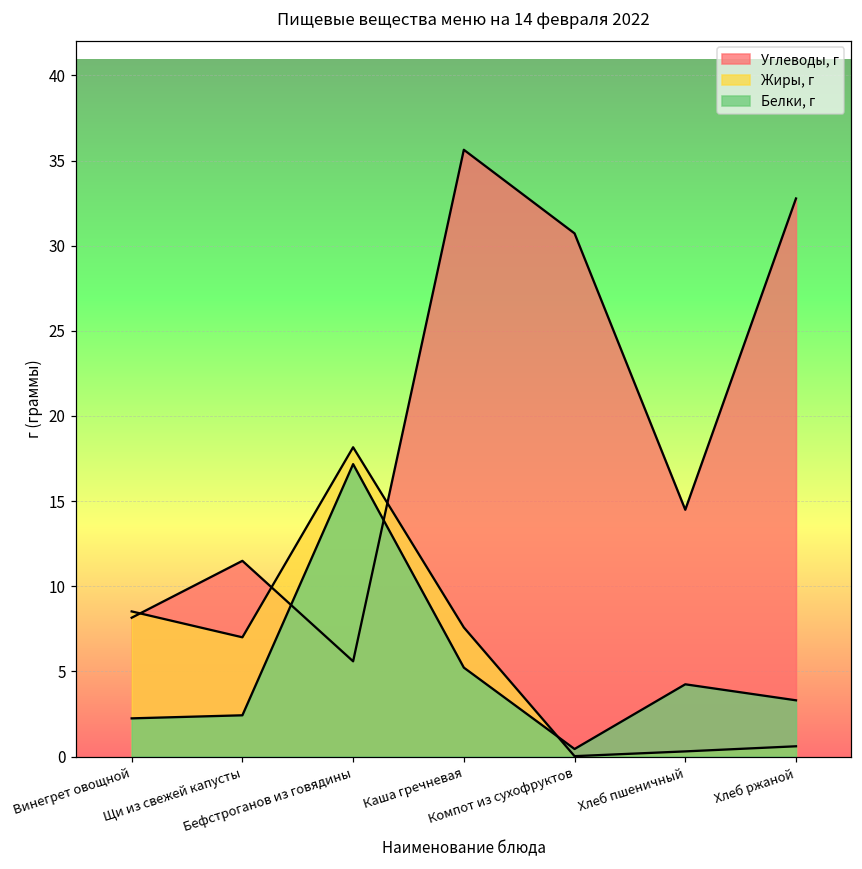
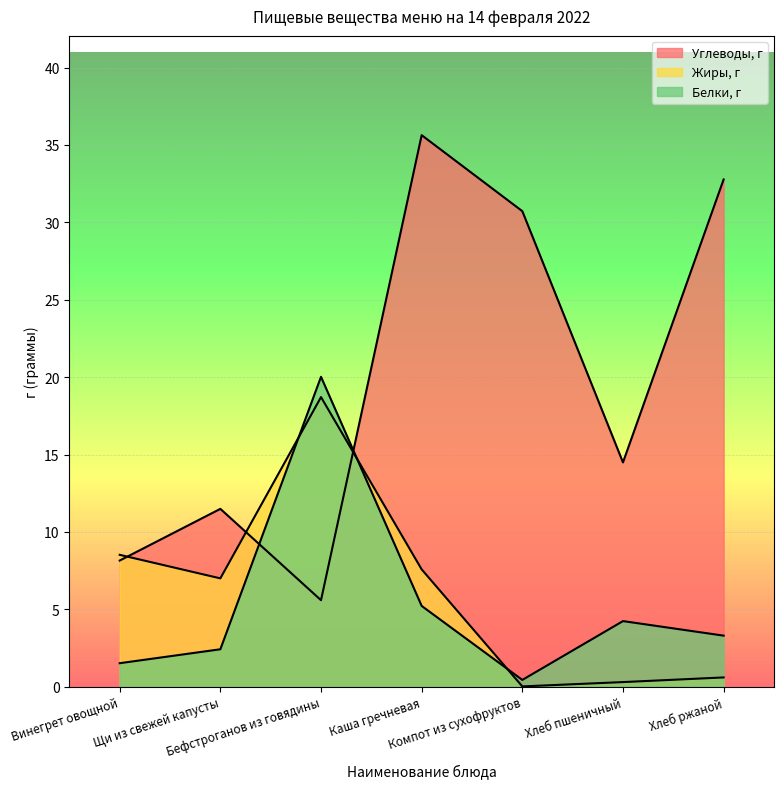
Белки, г, Винегрет овощной: 2.2 -> 1.5
Жиры, г, Бефстроганов из говядины: 18.2 -> 18.7
Белки, г, Бефстроганов из говядины: 17.2 -> 20.0
